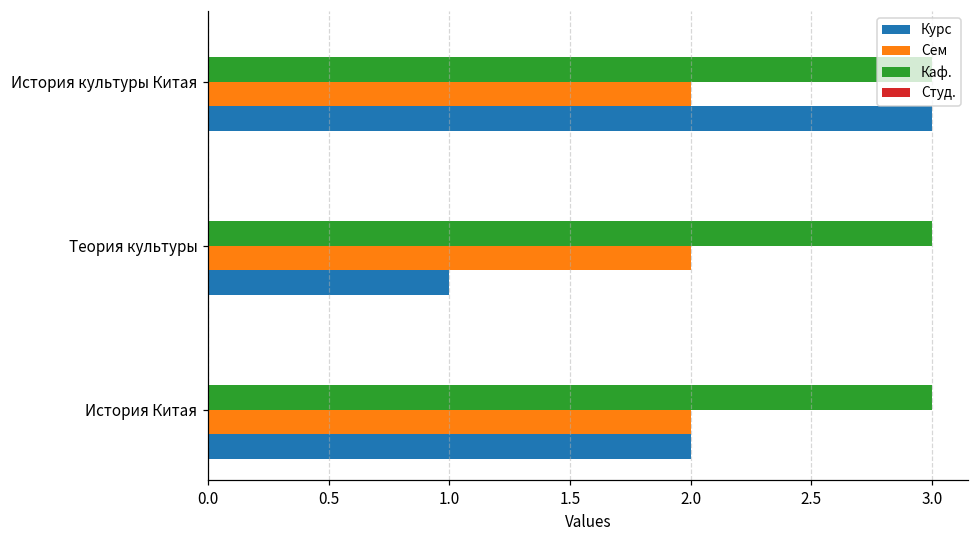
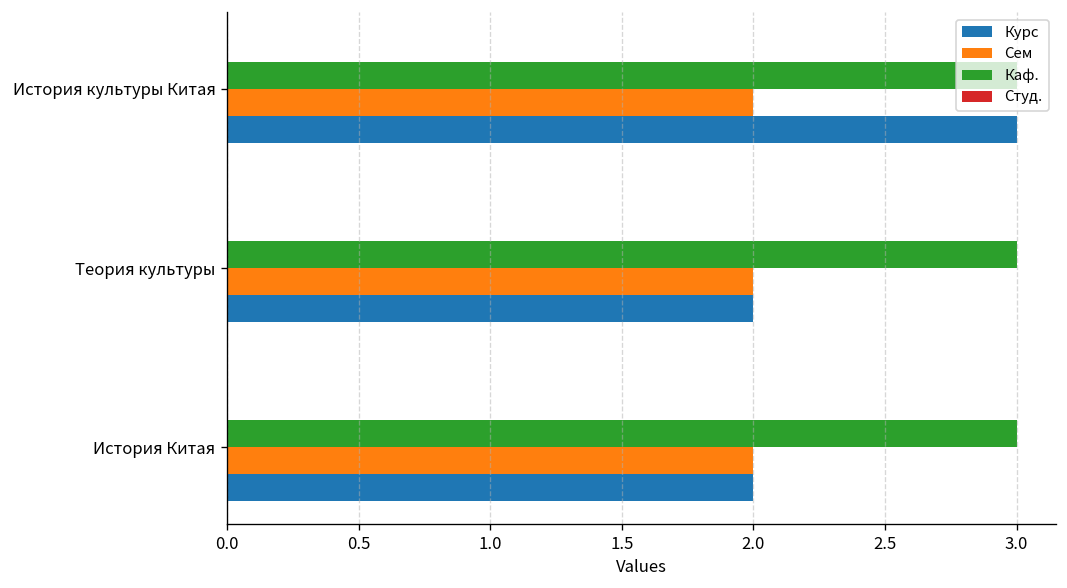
Курс, Теория культуры: 1 -> 2
